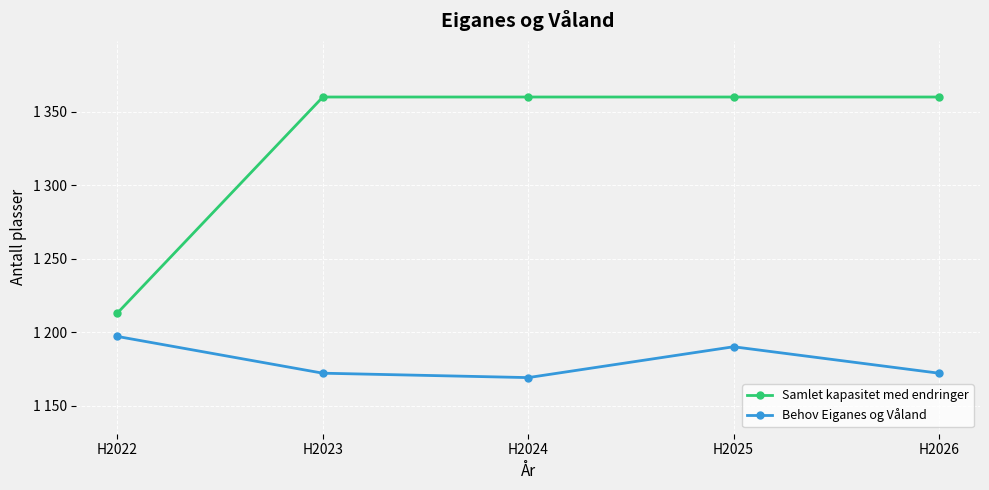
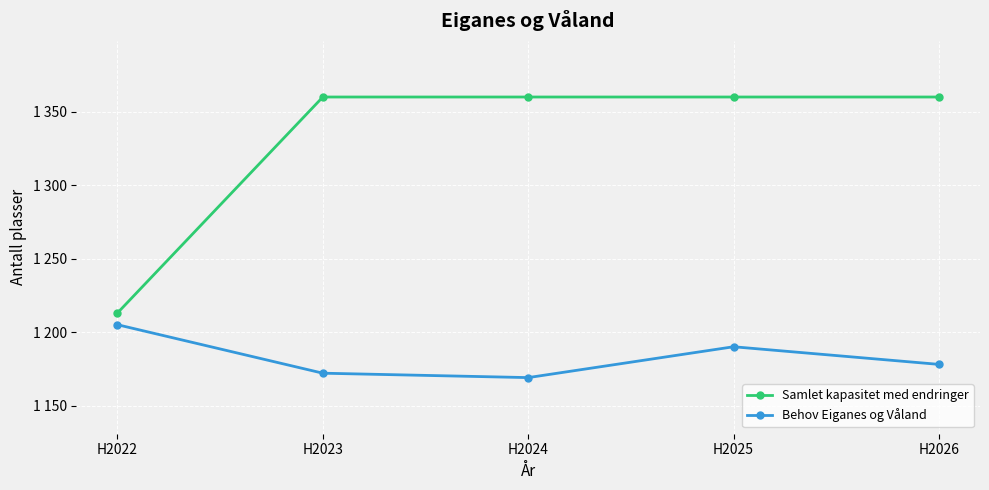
Behov Eiganes og Våland, H2022: 1197 -> 1205
Behov Eiganes og Våland, H2026: 1172 -> 1178
